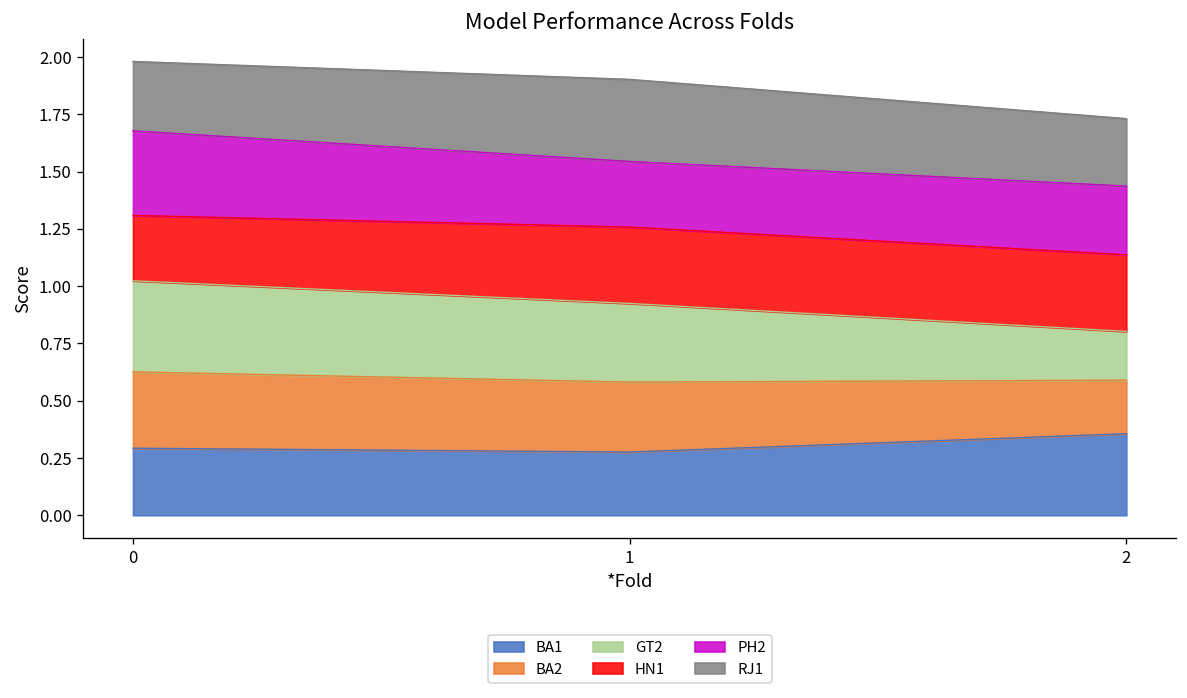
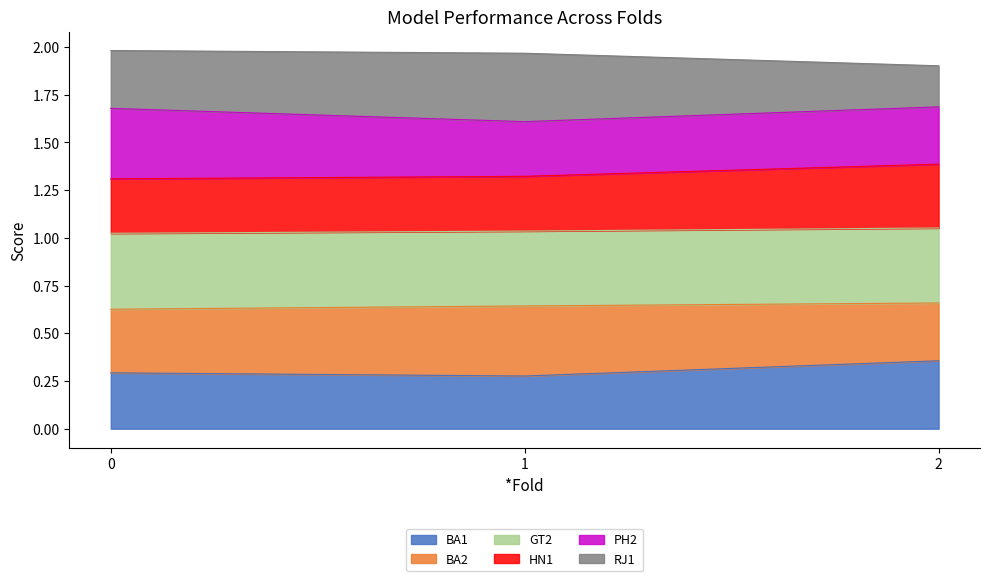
BA2, 1: 0.31 -> 0.37
GT2, 1: 0.34 -> 0.39
HN1, 1: 0.33 -> 0.29
BA2, 2: 0.23 -> 0.30
GT2, 2: 0.21 -> 0.39
RJ1, 2: 0.29 -> 0.22
